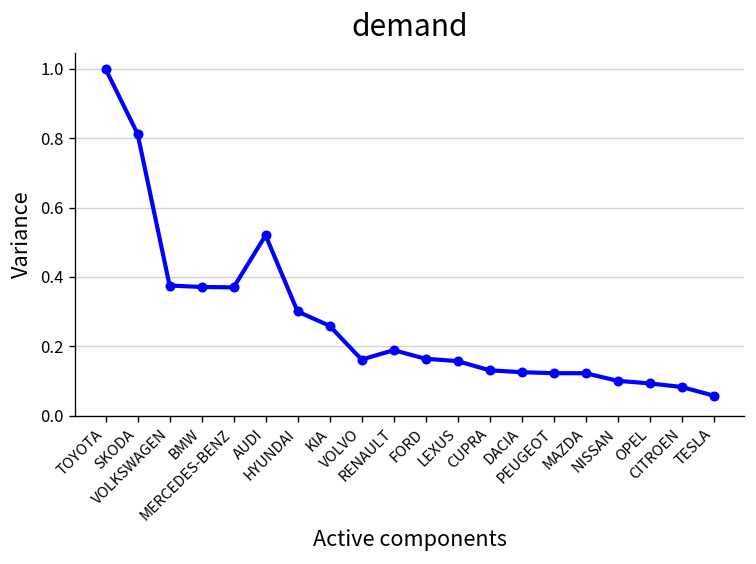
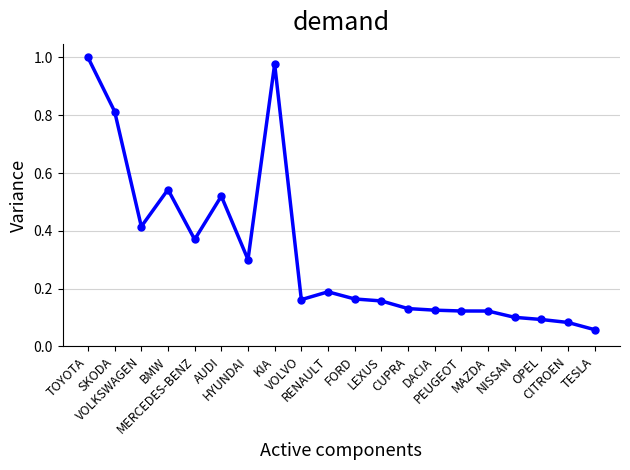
VOLKSWAGEN: 0.38 -> 0.41
BMW: 0.37 -> 0.54
KIA: 0.26 -> 0.98
